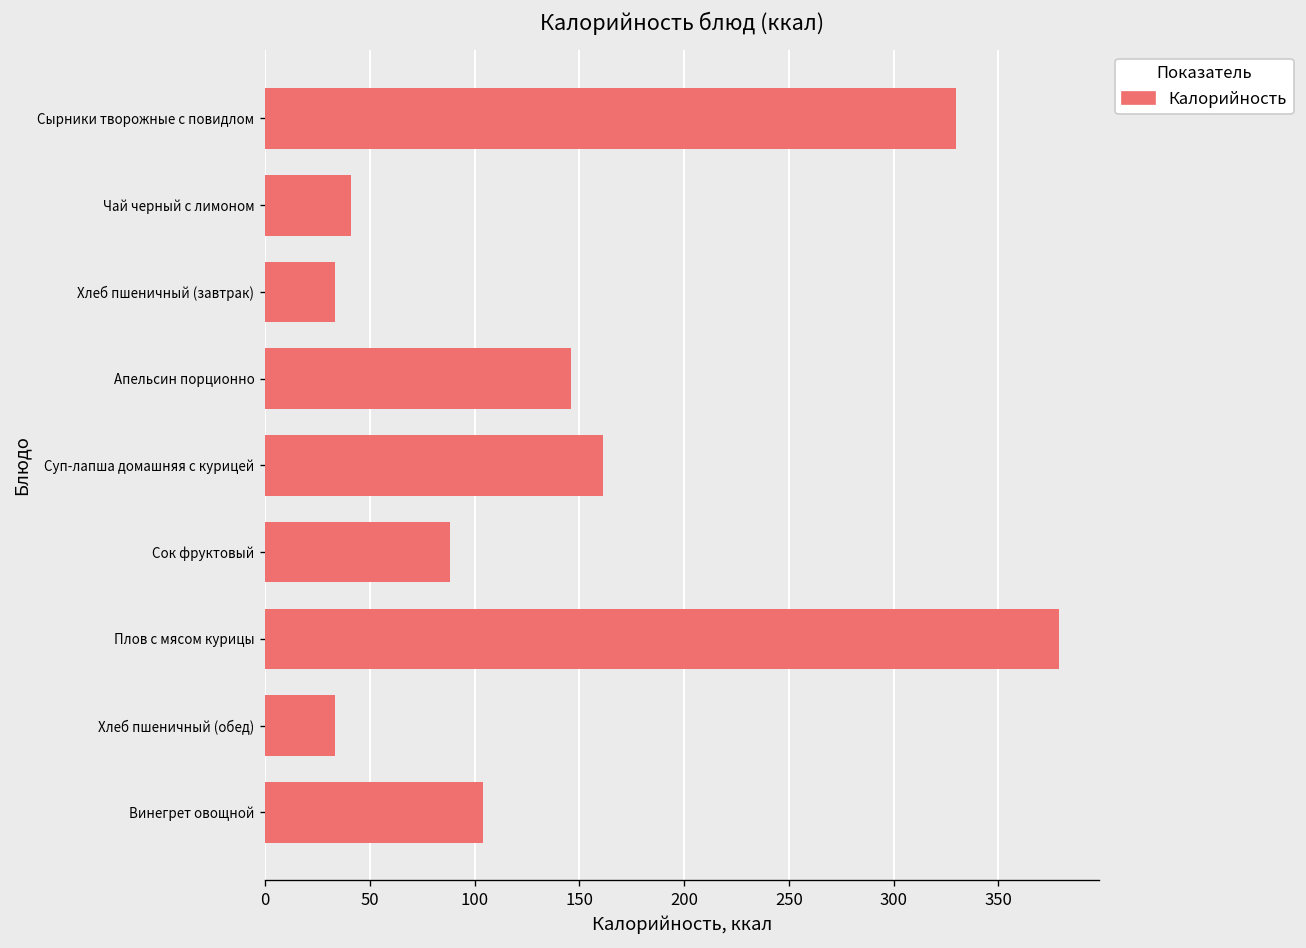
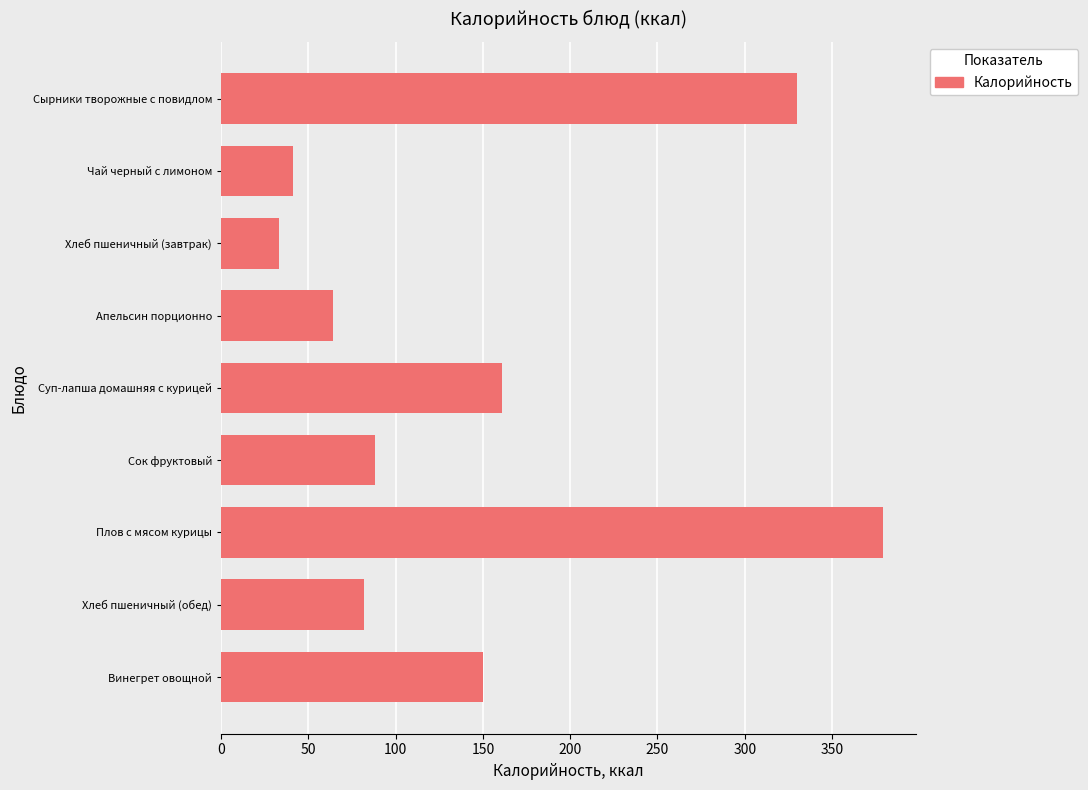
Апельсин порционно: 146 -> 64
Хлеб пшеничный (обед): 33 -> 82
Винегрет овощной: 104 -> 150
